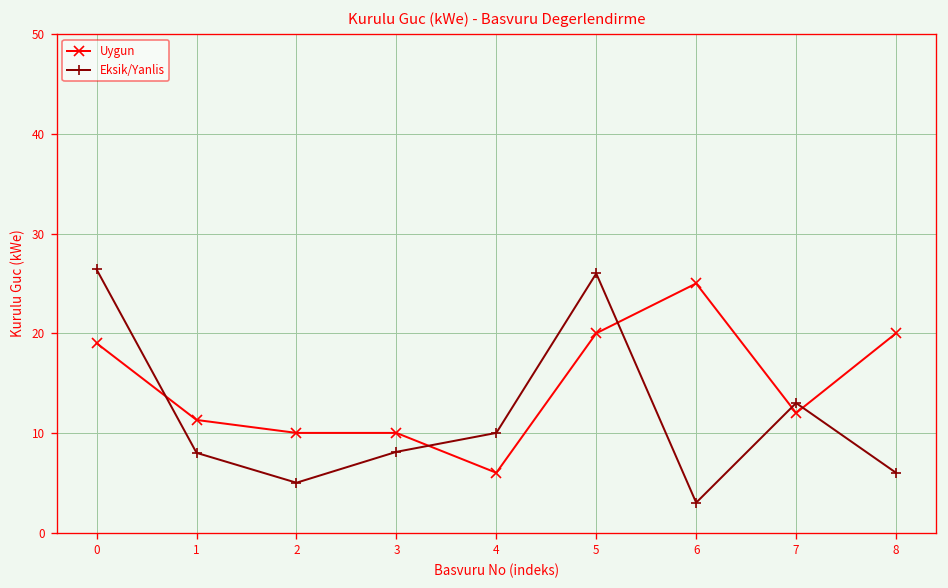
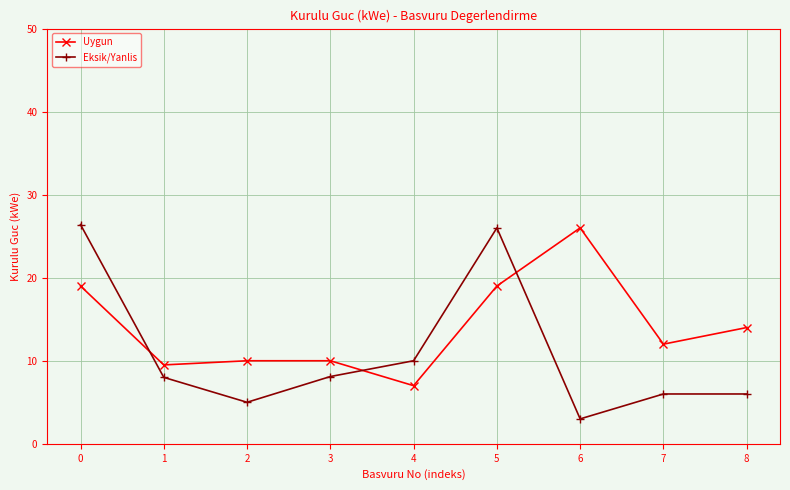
Uygun, 1: 11 -> 10
Uygun, 4: 6 -> 7
Uygun, 5: 20 -> 19
Uygun, 6: 25 -> 26
Eksik/Yanlis, 7: 13 -> 6
Uygun, 8: 20 -> 14
